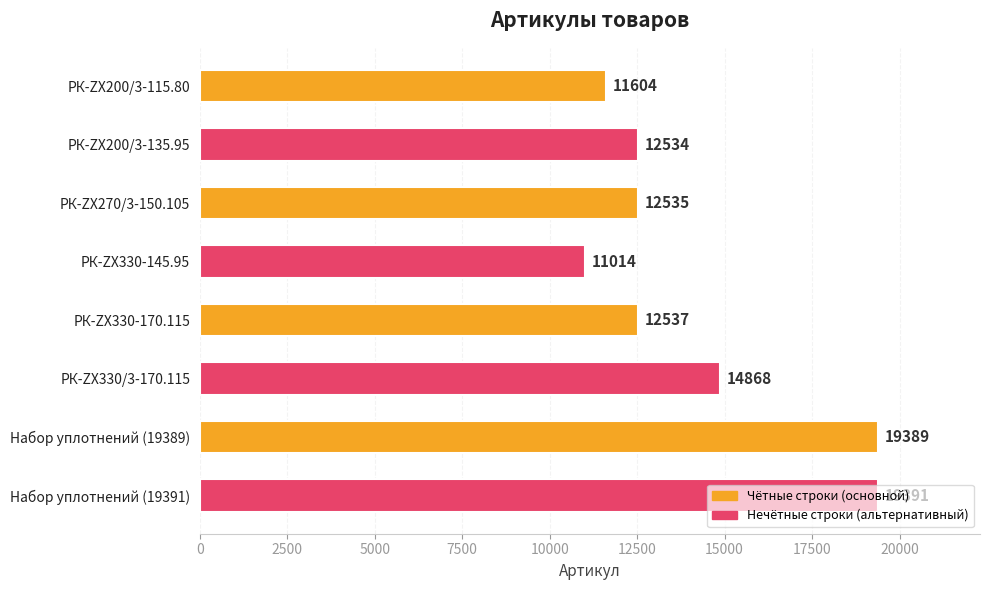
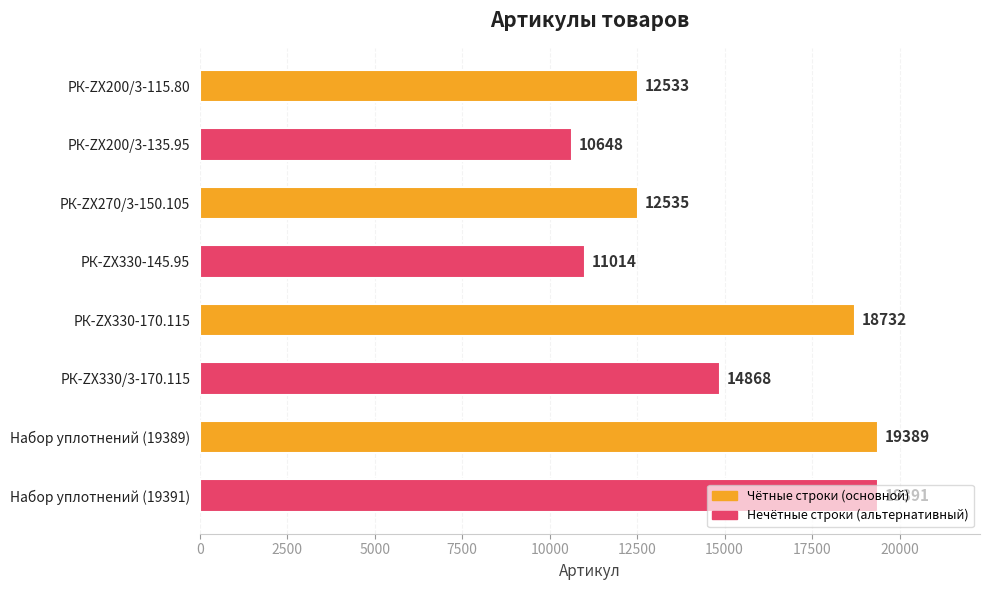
РК-ZX200/3-115.80: 11604 -> 12533
РК-ZX200/3-135.95: 12534 -> 10648
РК-ZX330-170.115: 12537 -> 18732
